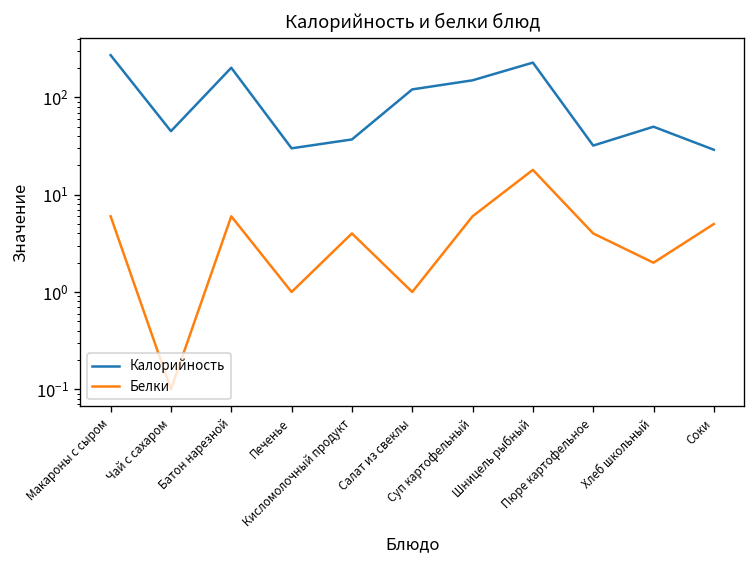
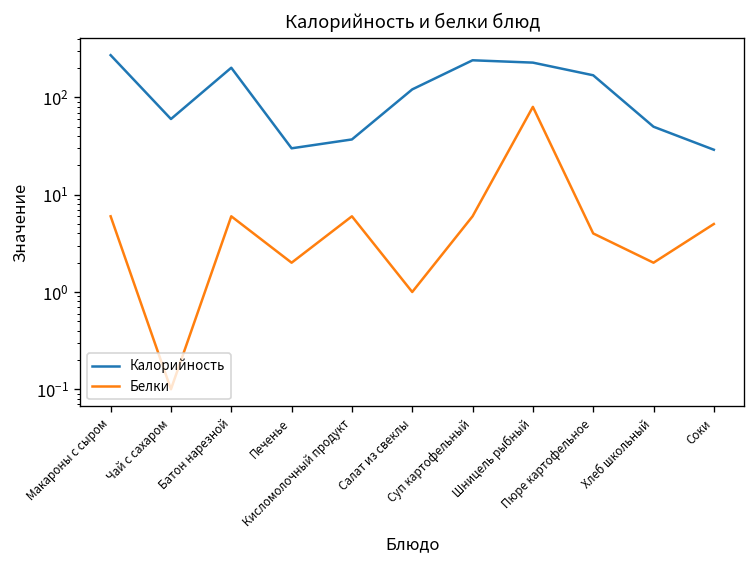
Калорийность, Чай с сахаром: 50 -> 60
Белки, Печенье: 1 -> 2
Белки, Кисломолочный продукт: 4 -> 6
Калорийность, Суп картофельный: 150 -> 240
Белки, Шницель рыбный: 18 -> 80
Калорийность, Пюре картофельное: 32 -> 170
